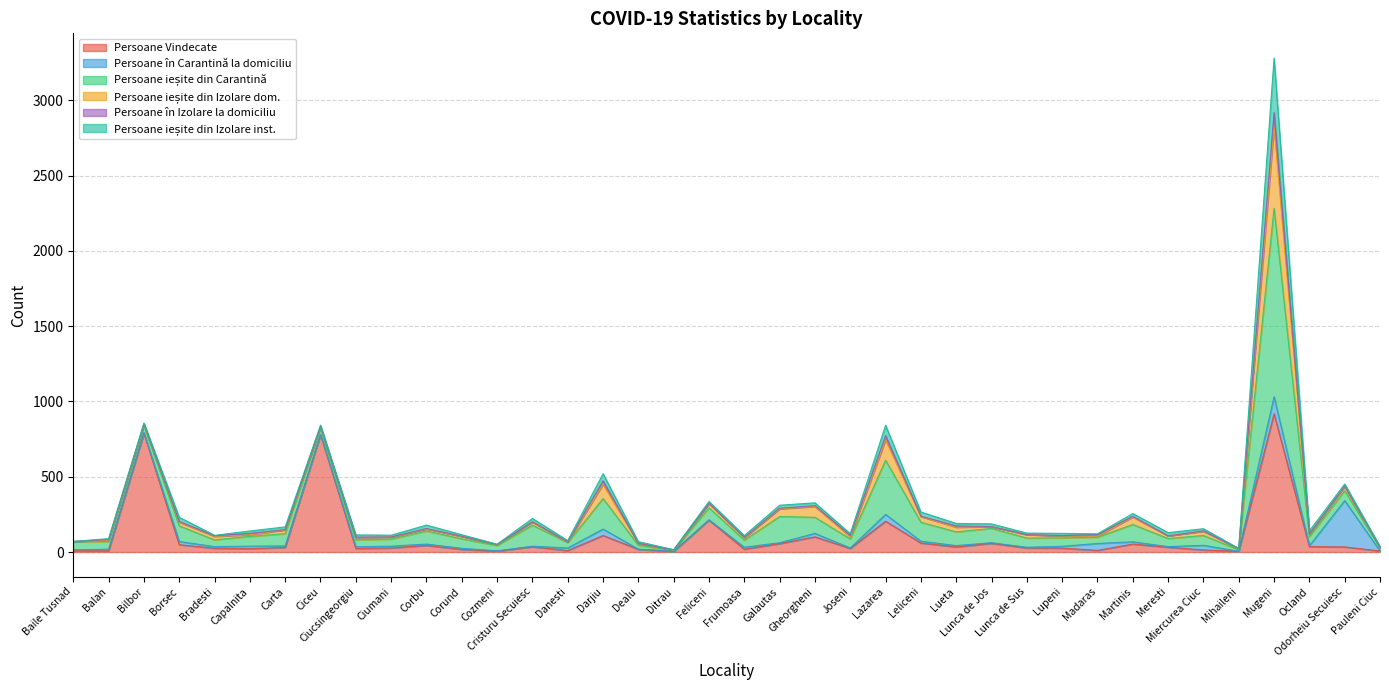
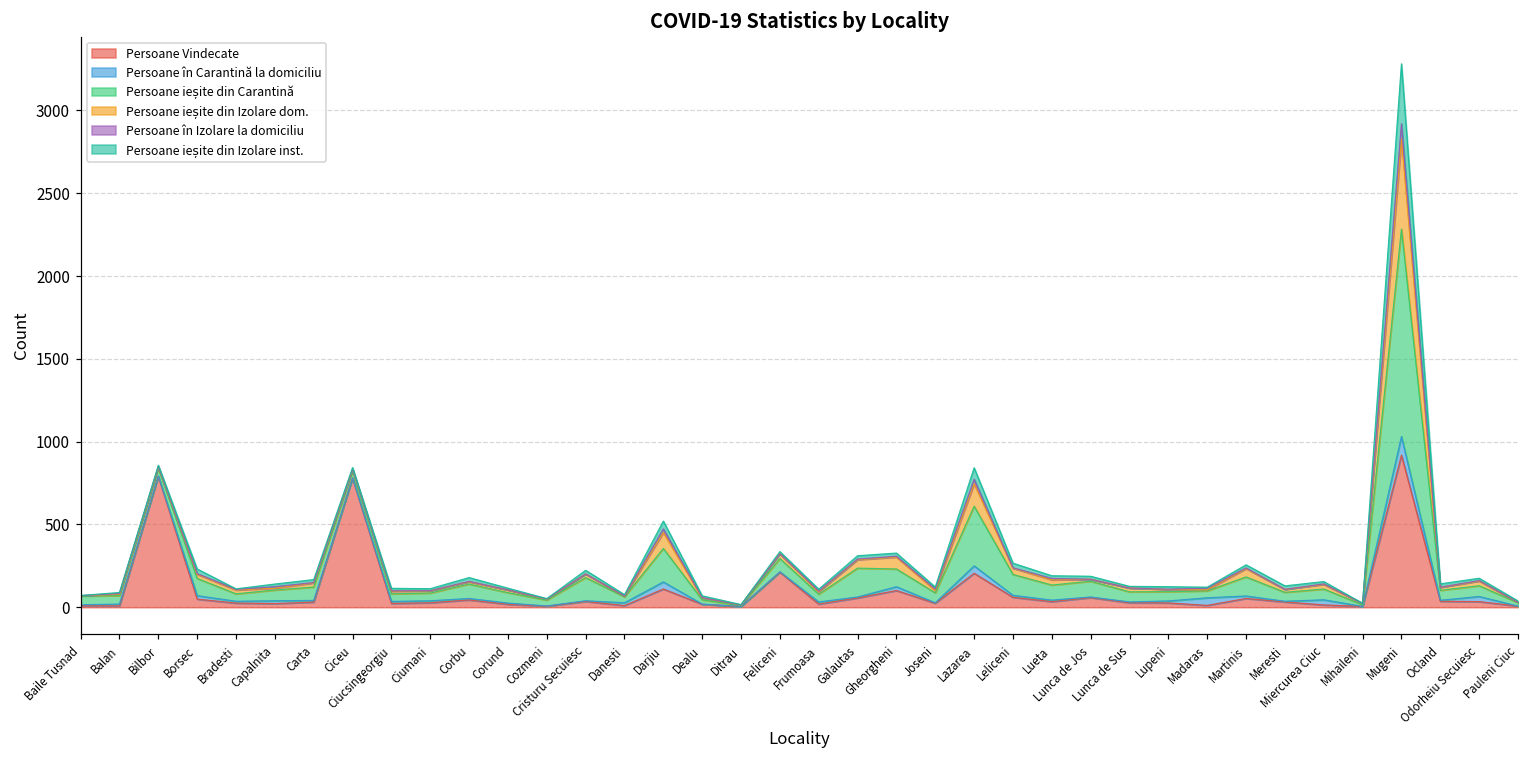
Persoane în Carantină la domiciliu, Odorheiu Secuiesc: 310 -> 30
